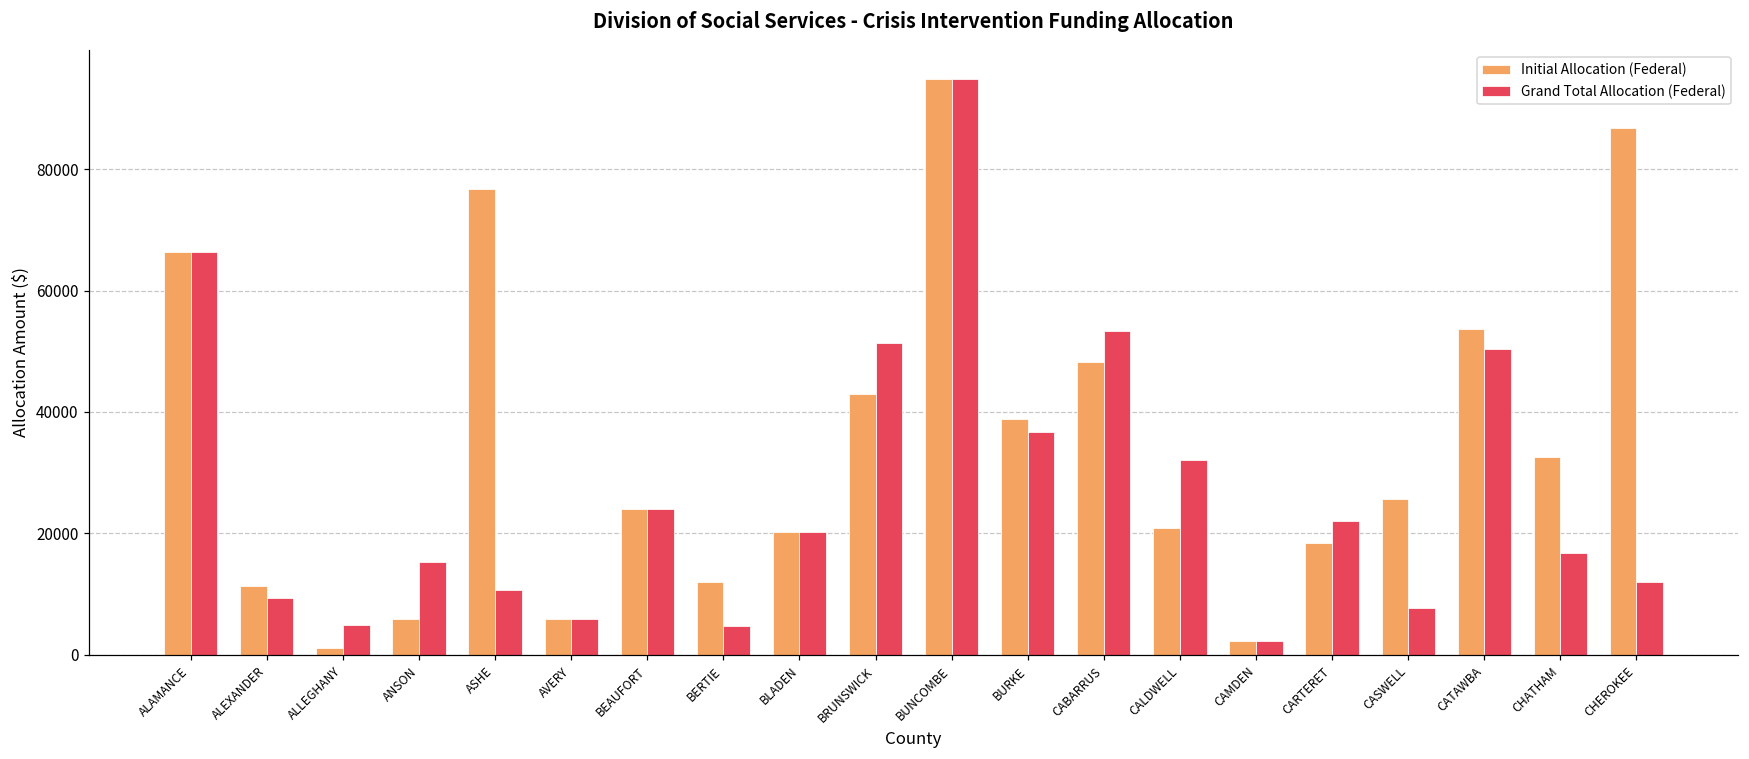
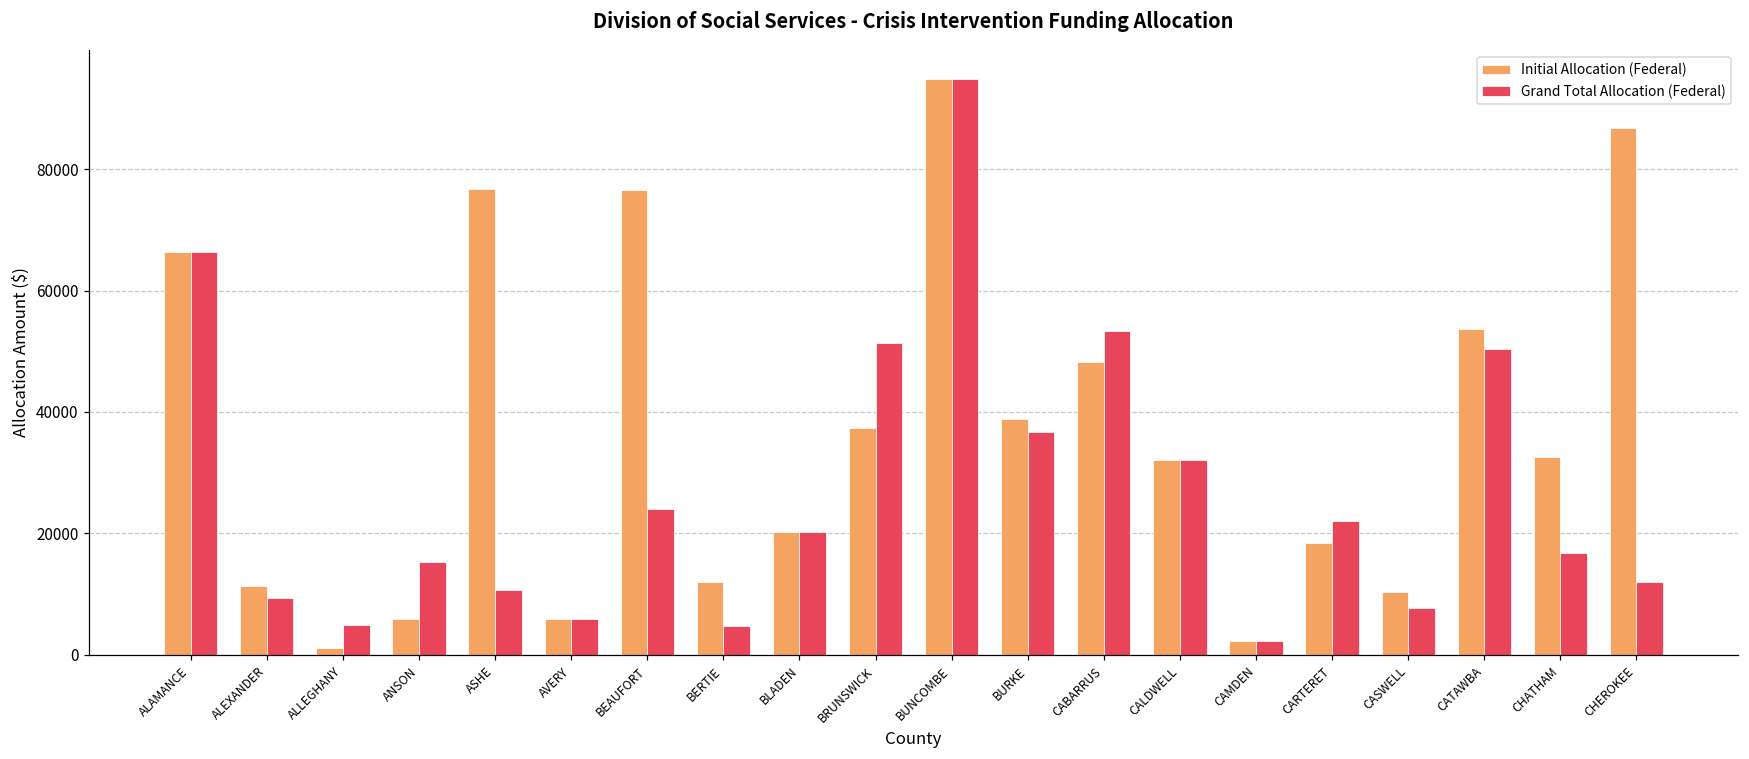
Initial Allocation (Federal), BEAUFORT: 24000 -> 77000
Initial Allocation (Federal), BRUNSWICK: 43000 -> 37000
Initial Allocation (Federal), CALDWELL: 21000 -> 32000
Initial Allocation (Federal), CASWELL: 26000 -> 10000
